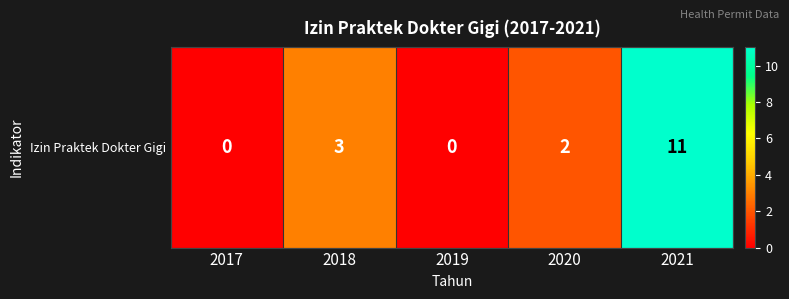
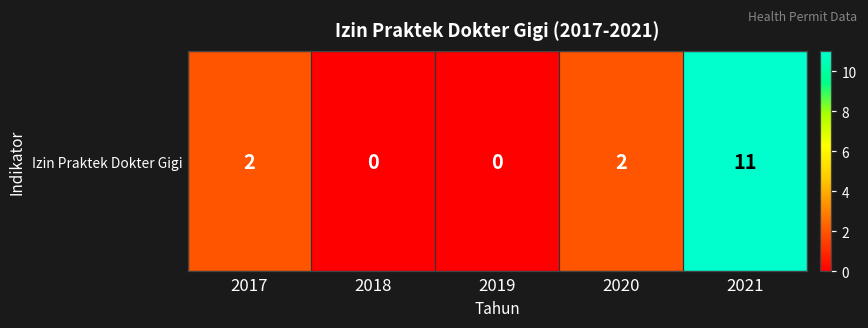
Izin Praktek Dokter Gigi, 2017: 0 -> 2
Izin Praktek Dokter Gigi, 2018: 3 -> 0
